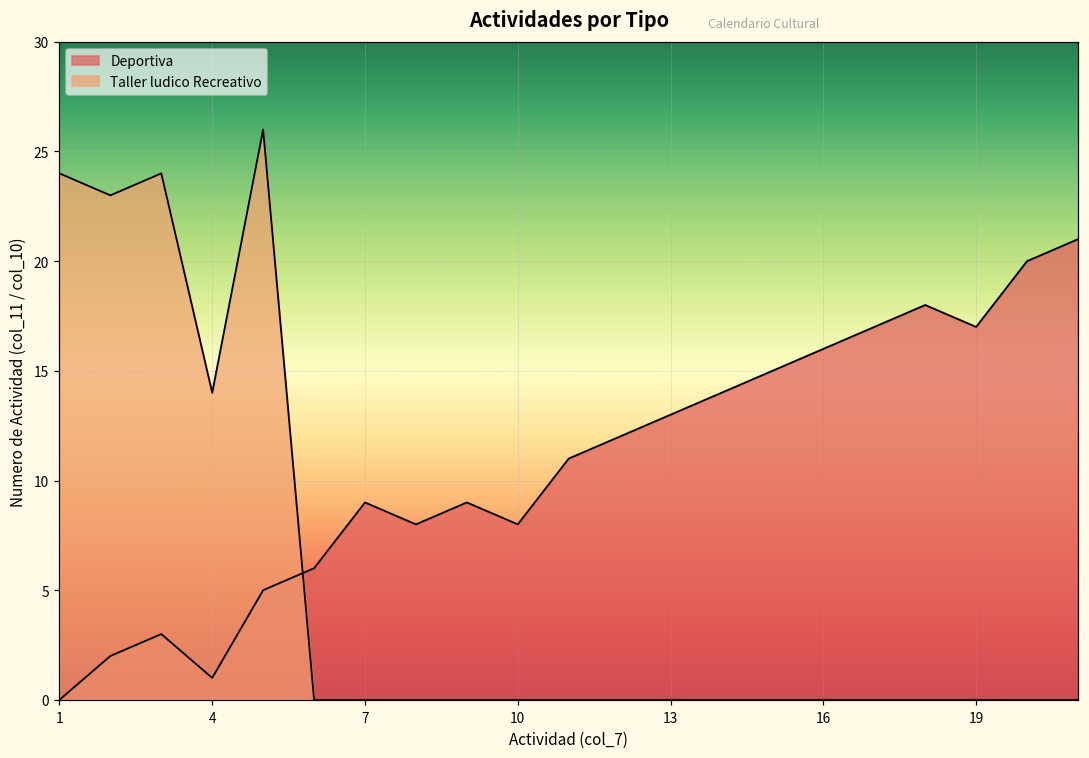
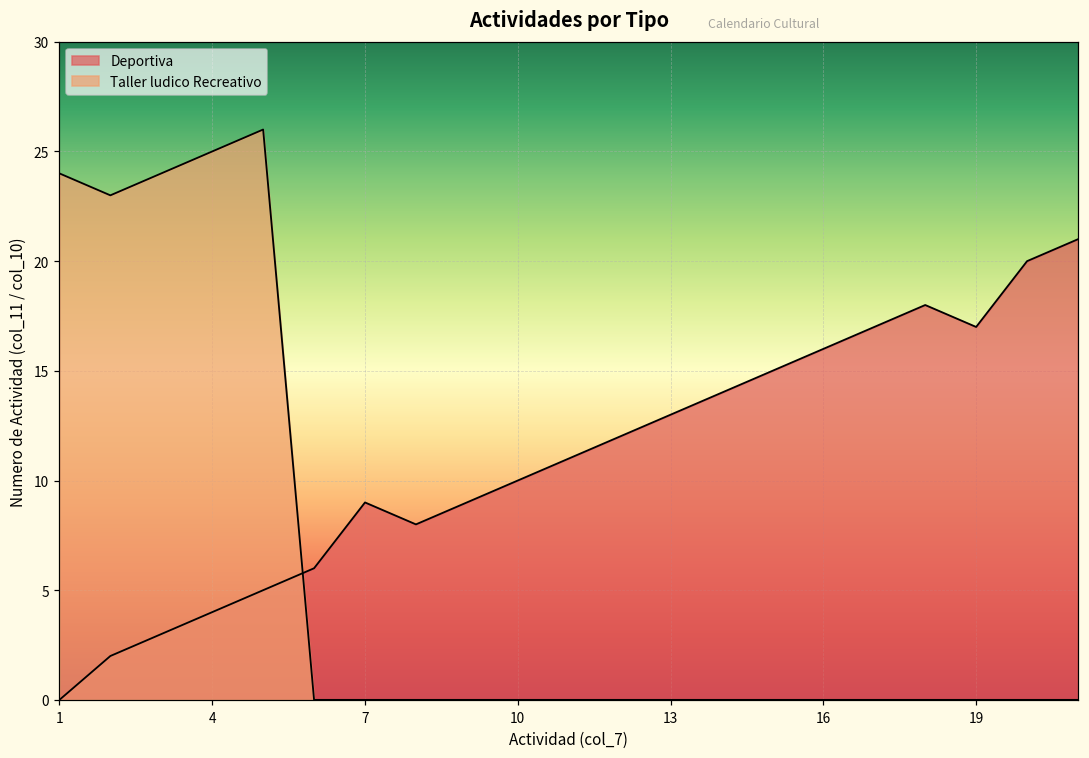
Deportiva, 4: 1 -> 4
Taller ludico Recreativo, 4: 14 -> 25
Deportiva, 10: 8 -> 10
